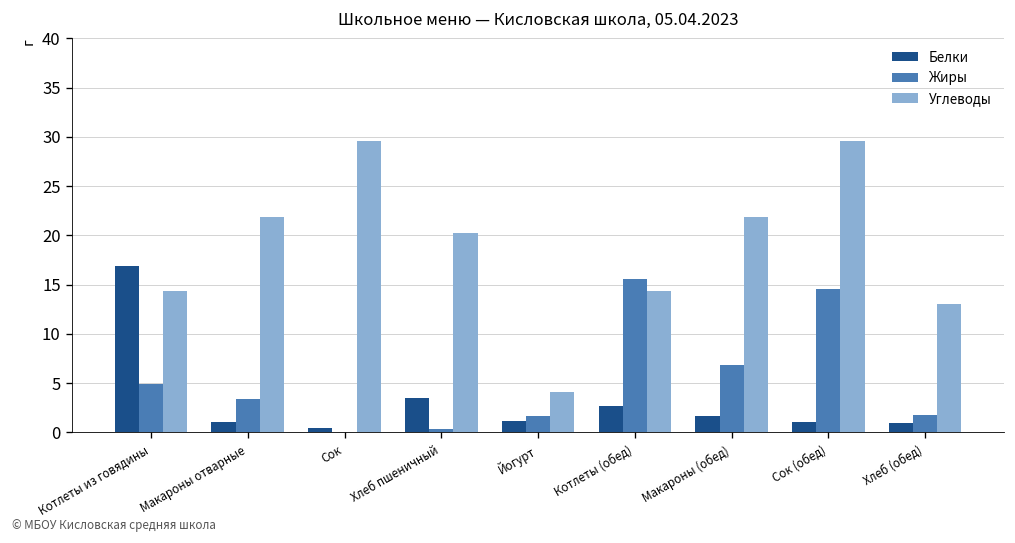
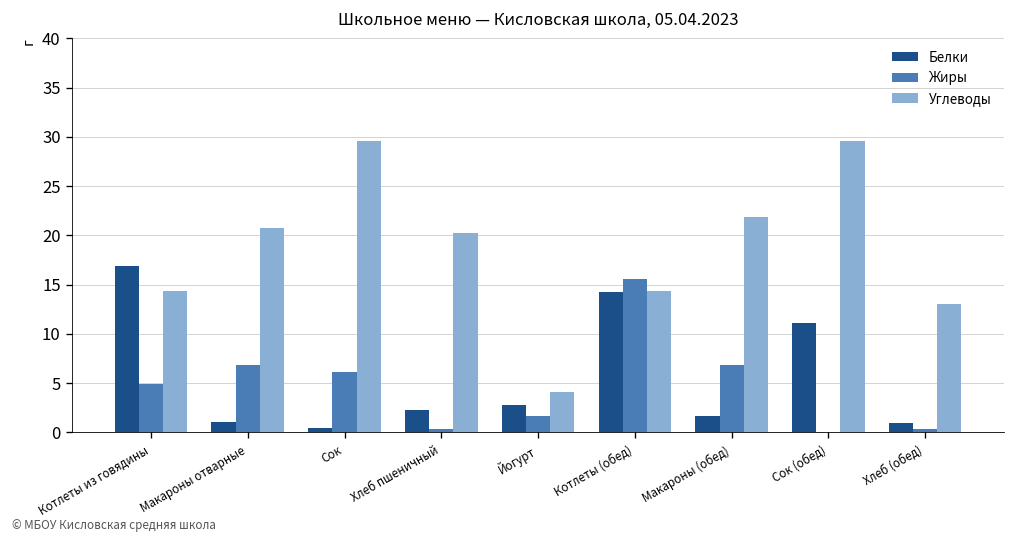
Жиры, Макароны отварные: 3 -> 7
Углеводы, Макароны отварные: 22 -> 21
Жиры, Сок: 0 -> 6
Белки, Хлеб пшеничный: 4 -> 2
Белки, Йогурт: 1 -> 3
Белки, Котлеты (обед): 3 -> 14
Белки, Сок (обед): 1 -> 11
Жиры, Сок (обед): 15 -> 0
Жиры, Хлеб (обед): 2 -> 0
